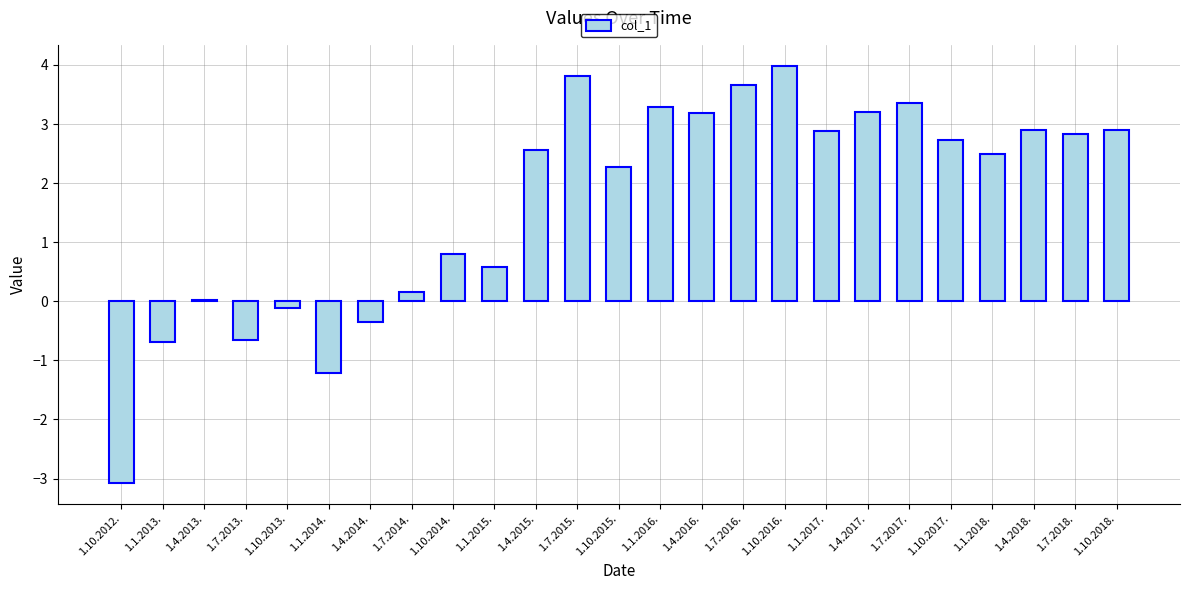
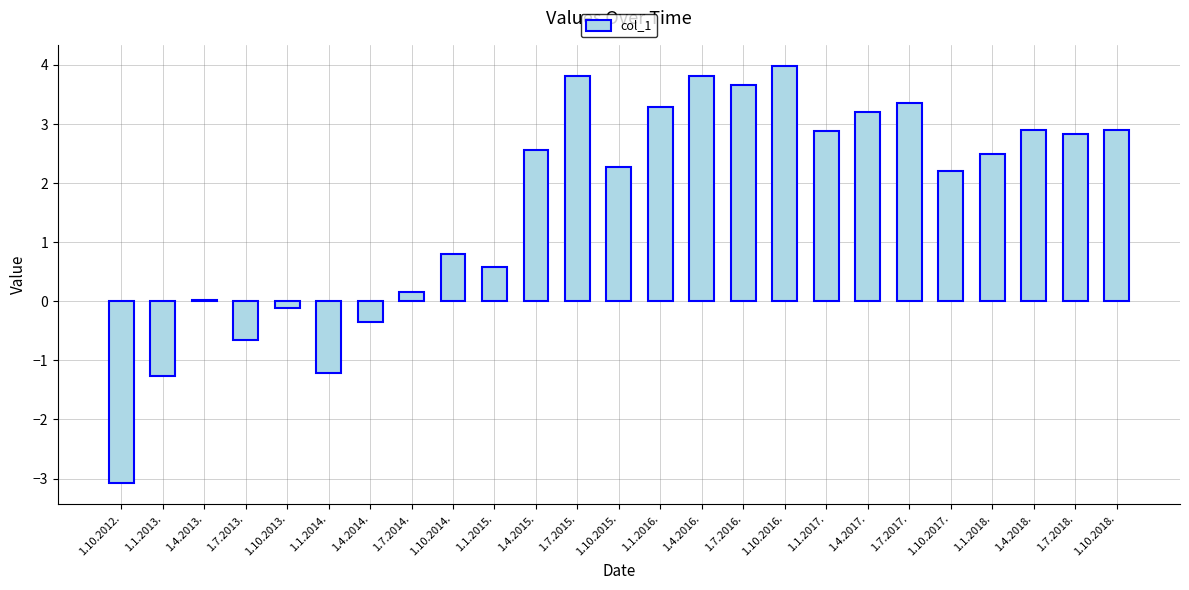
1.1.2013.: -0.7 -> -1.3
1.4.2016.: 3.2 -> 3.8
1.10.2017.: 2.7 -> 2.2
